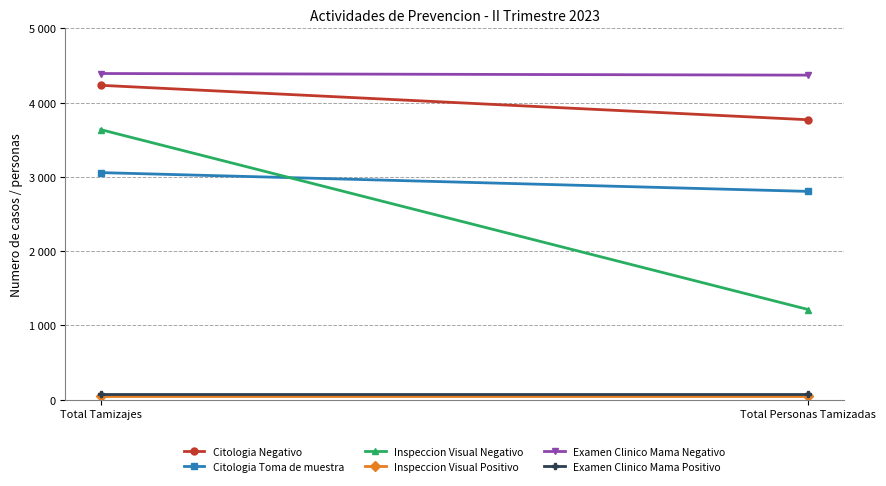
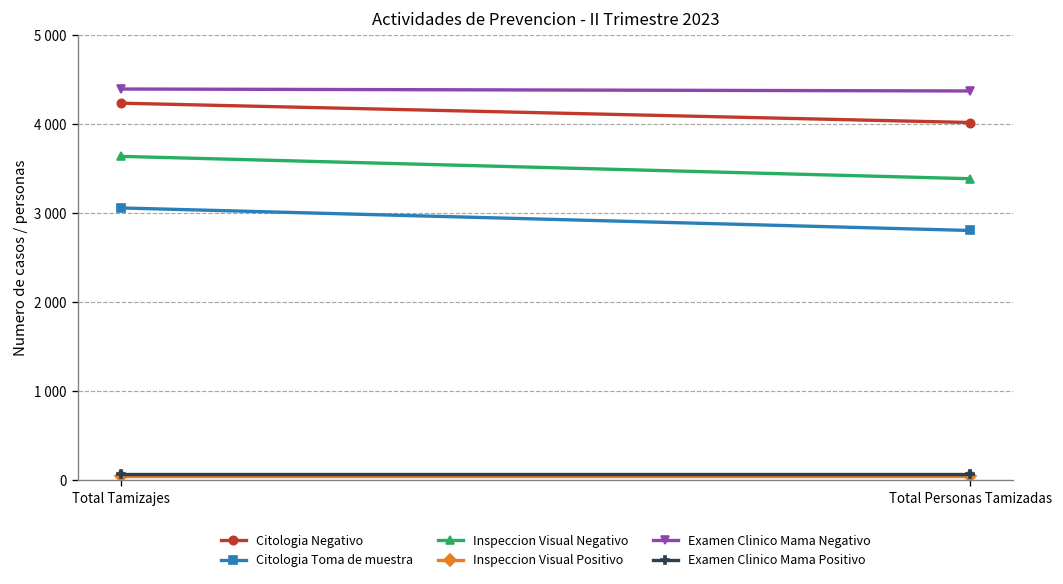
Citologia Negativo, Total Personas Tamizadas: 3800 -> 4000
Inspeccion Visual Negativo, Total Personas Tamizadas: 1200 -> 3400
